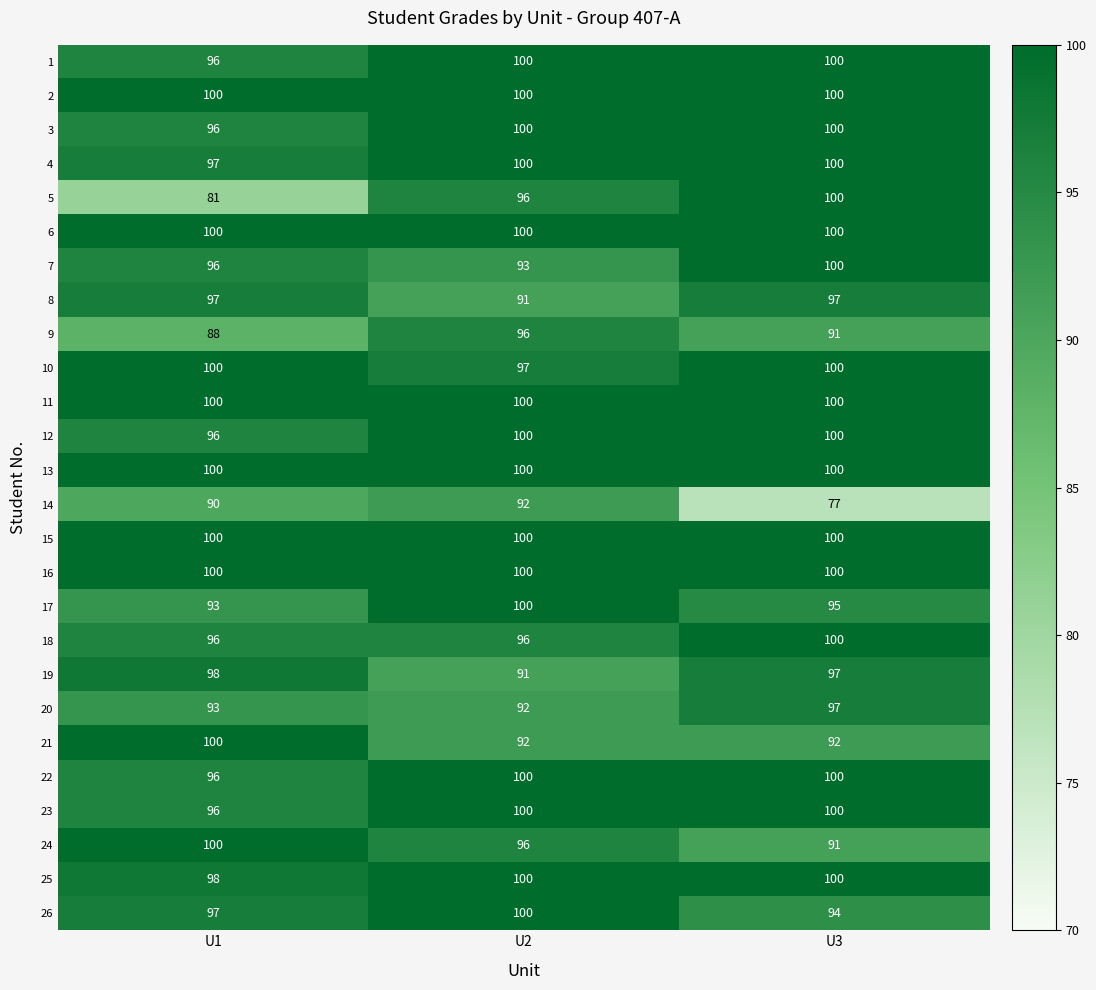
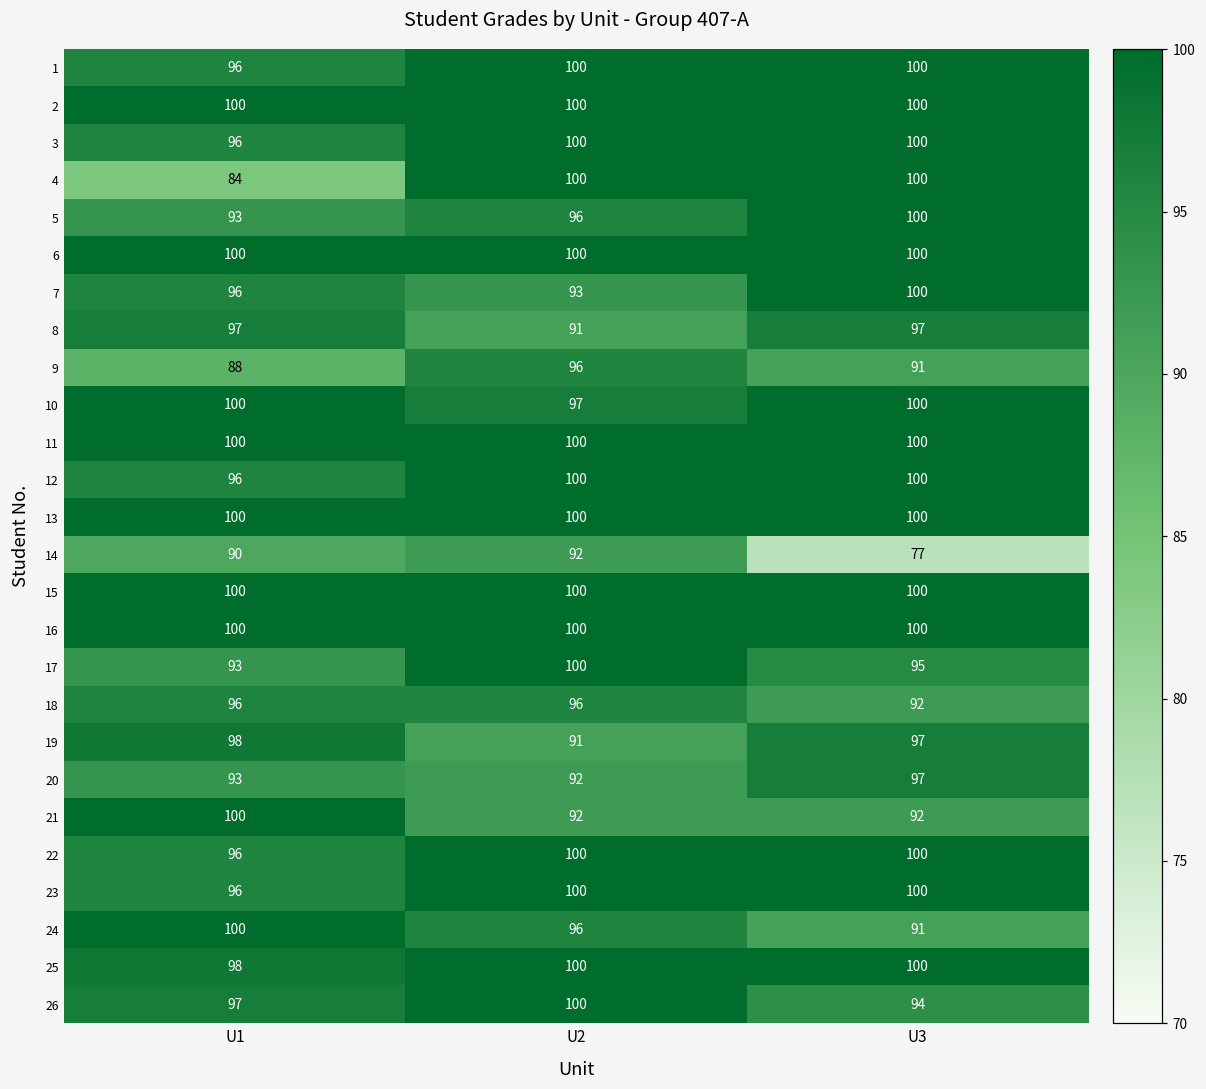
4, U1: 97 -> 84
5, U1: 81 -> 93
18, U3: 100 -> 92
